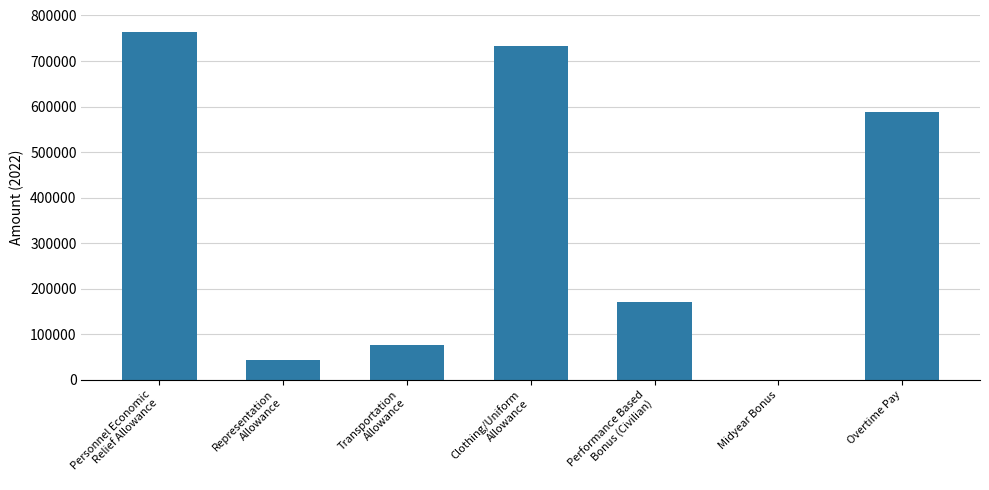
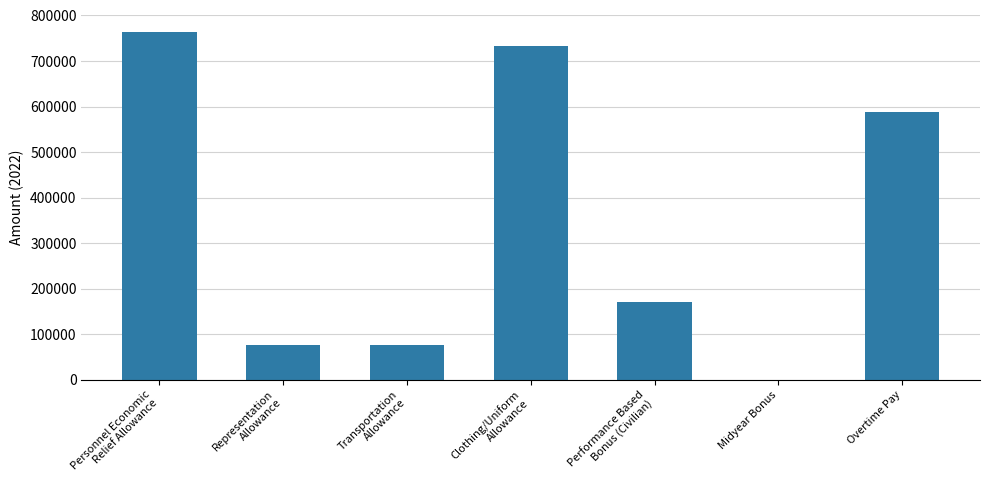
Representation Allowance: 40000 -> 80000
